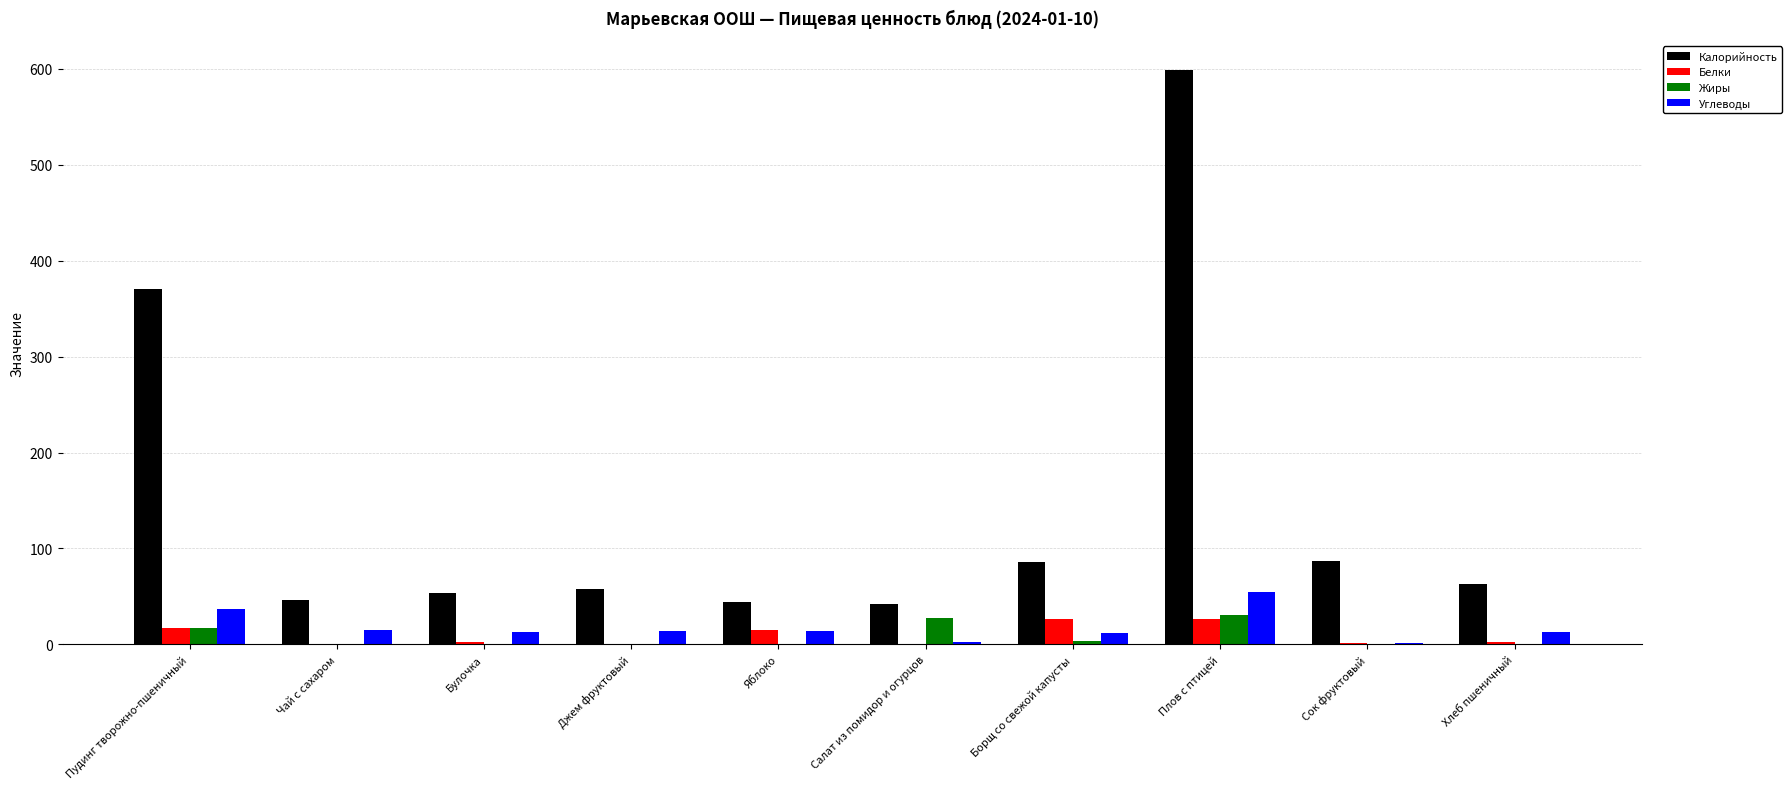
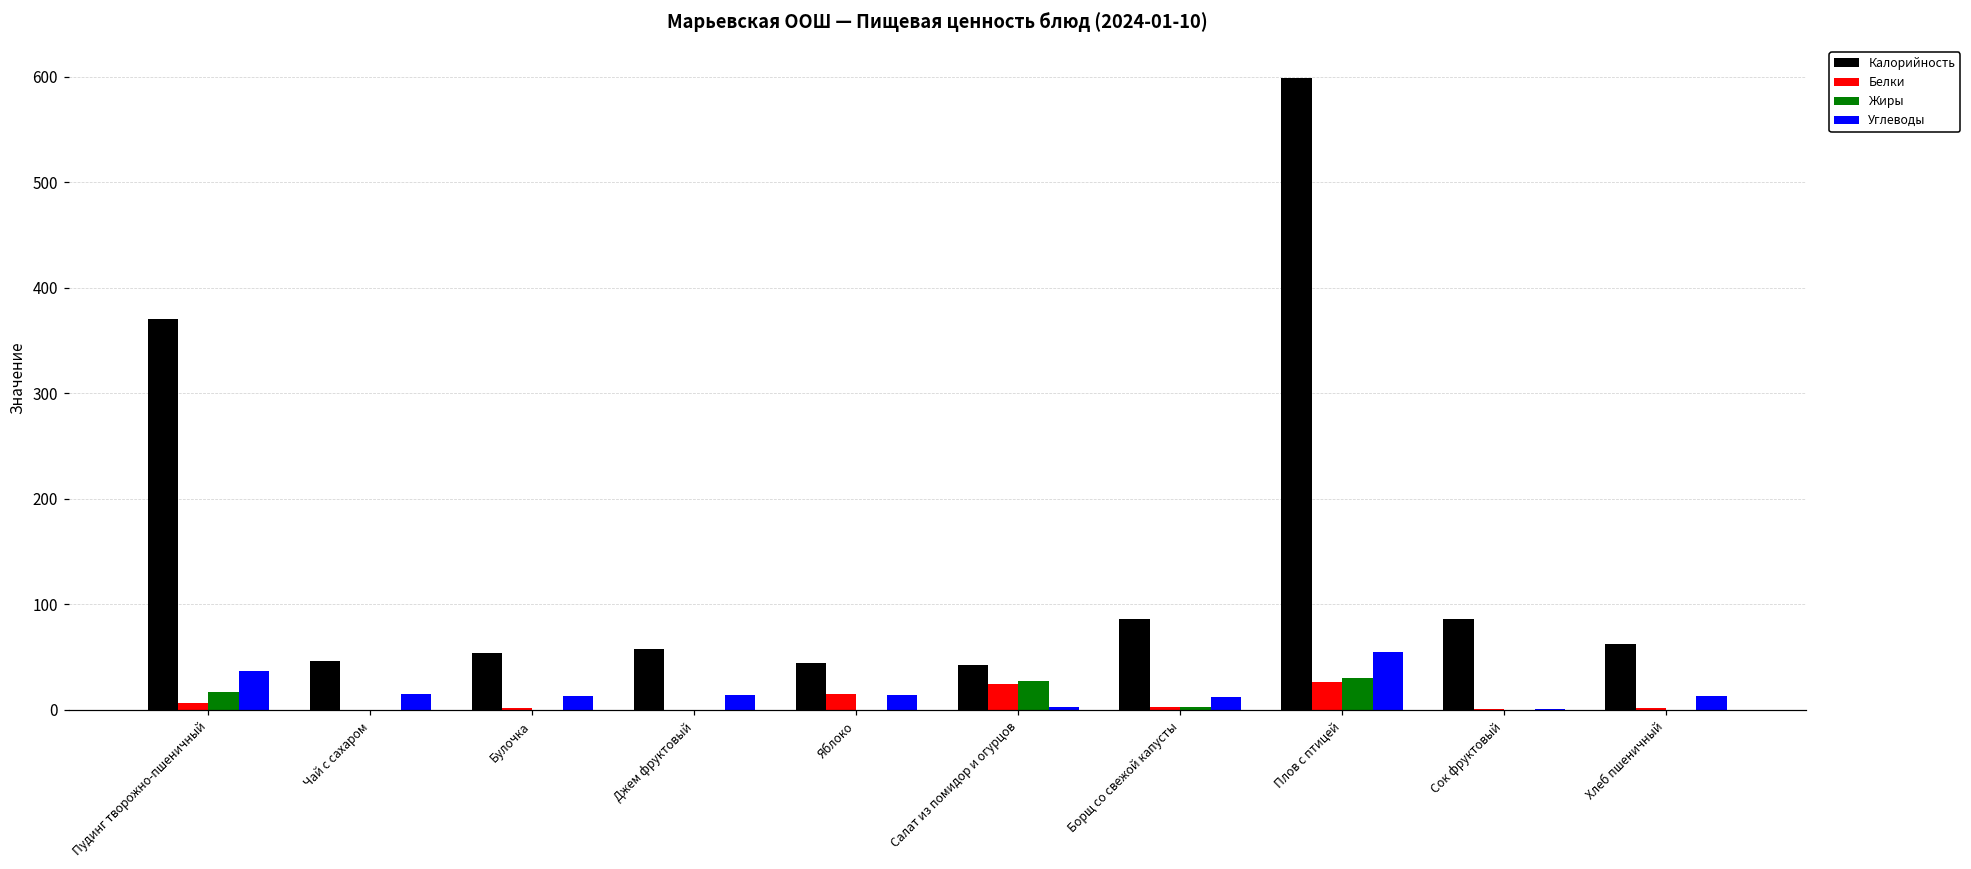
Белки, Пудинг творожно-пшеничный: 20 -> 10
Белки, Салат из помидор и огурцов: 0 -> 20
Белки, Борщ со свежой капусты: 30 -> 0
